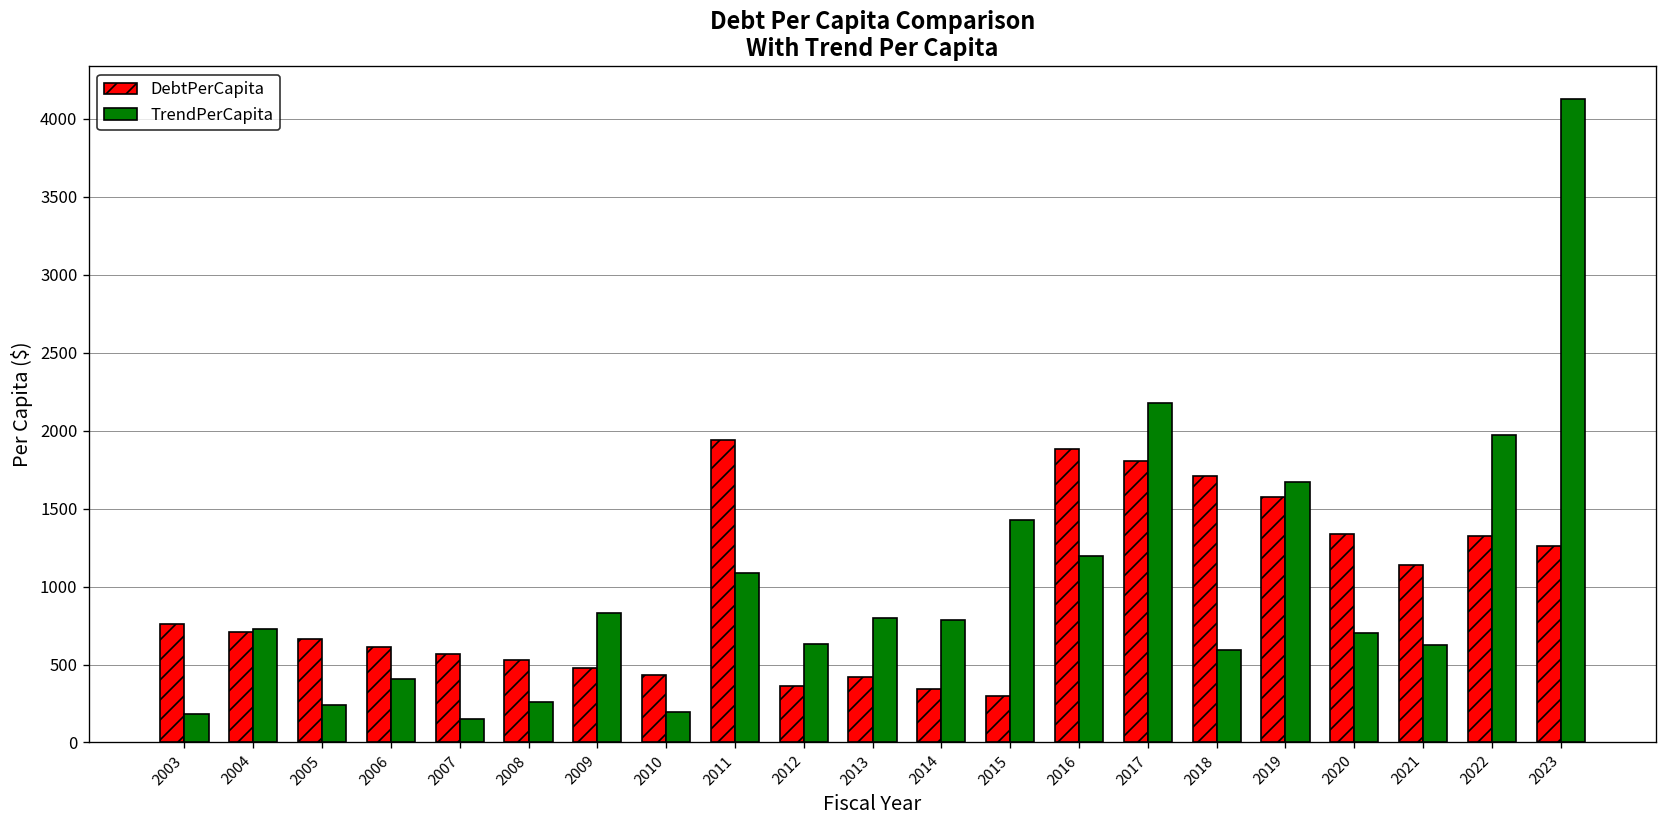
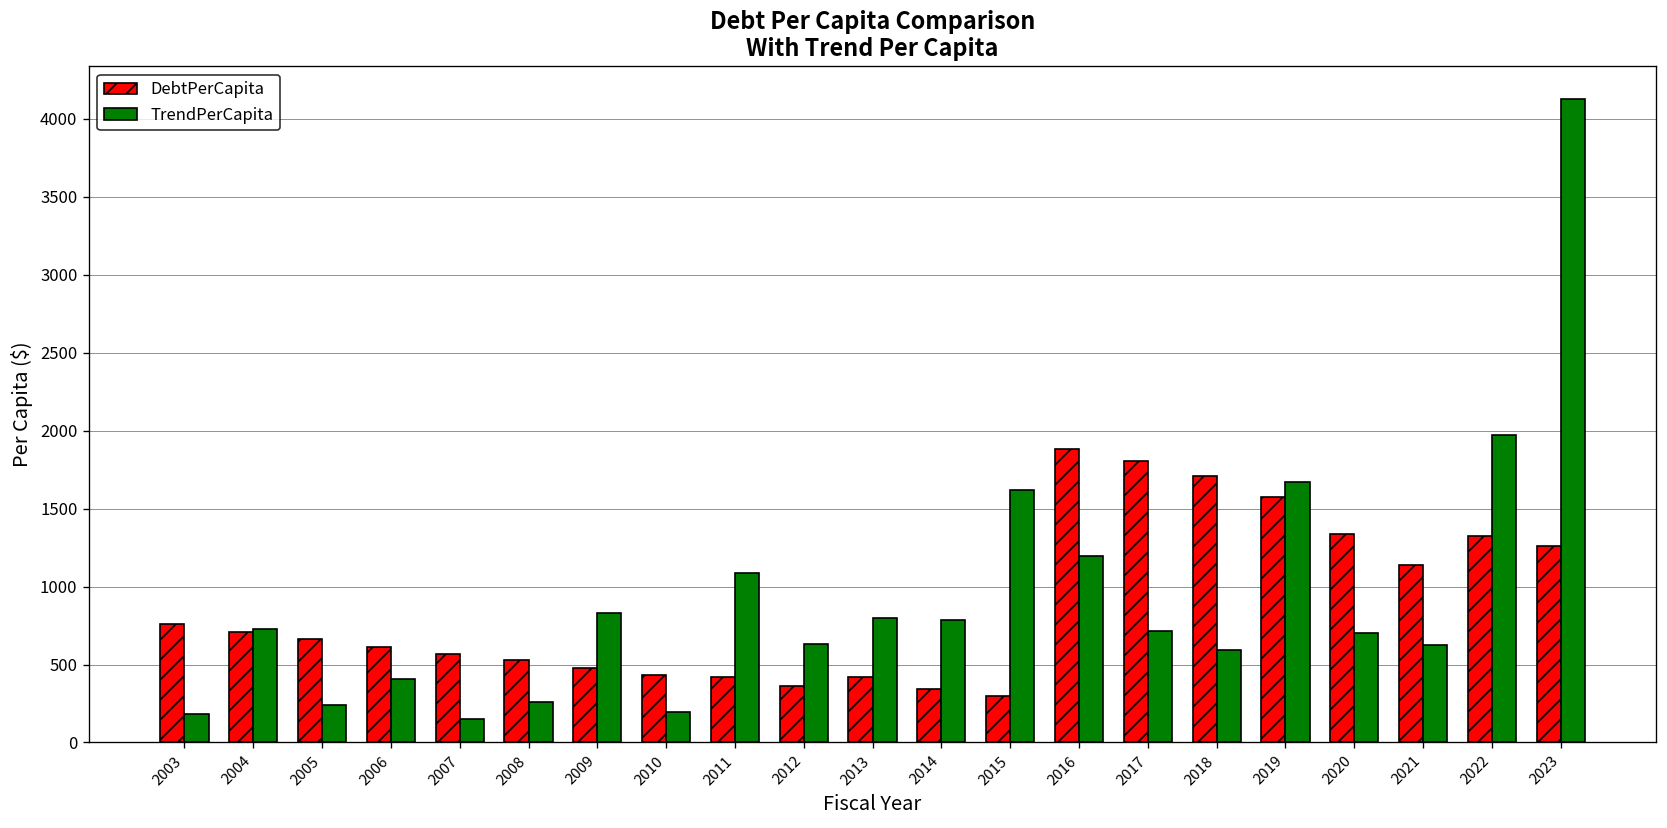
DebtPerCapita, 2011: 1940 -> 420
TrendPerCapita, 2015: 1430 -> 1620
TrendPerCapita, 2017: 2180 -> 710
